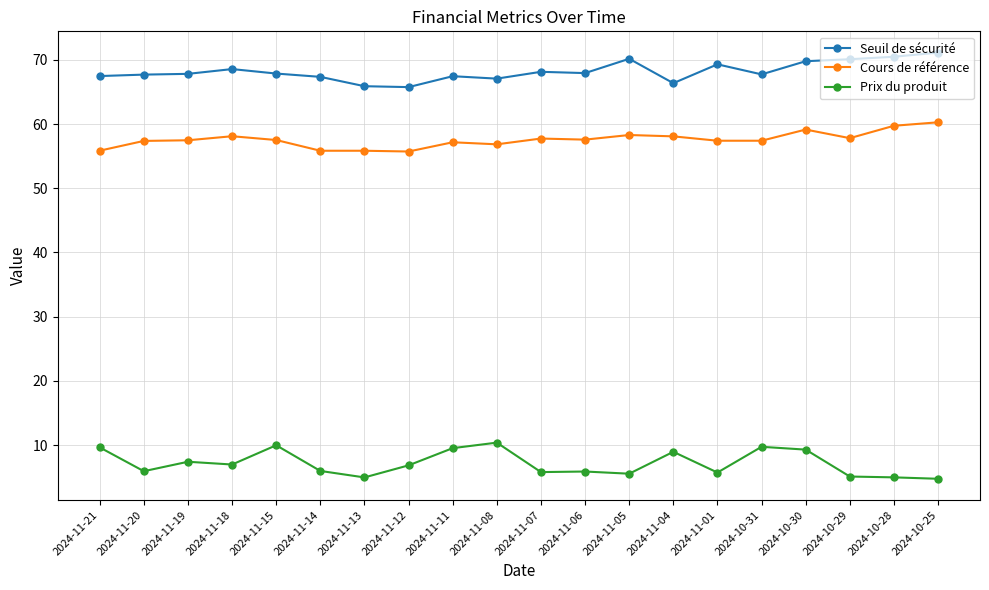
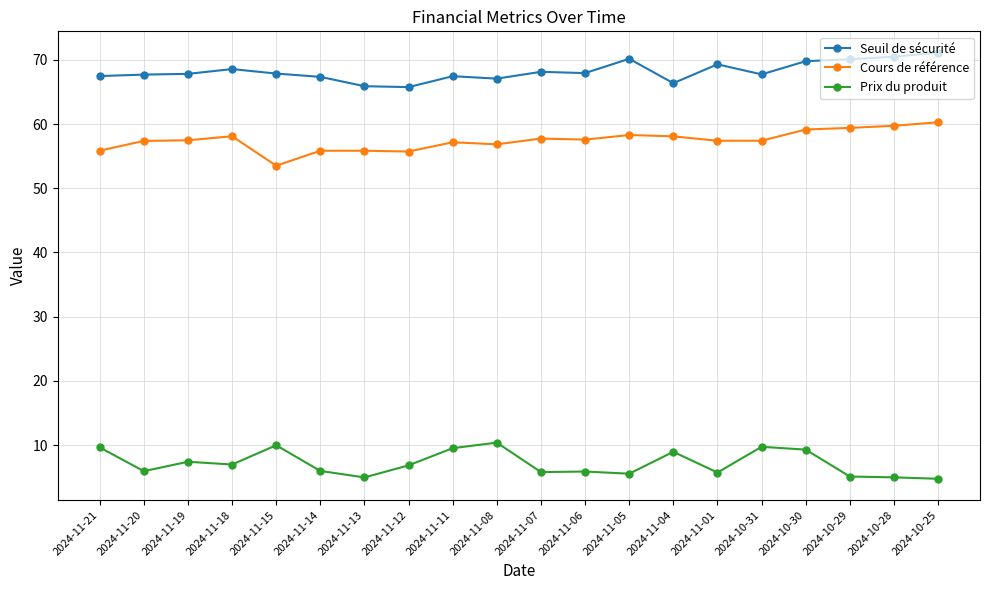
Cours de référence, 2024-11-15: 58 -> 54
Cours de référence, 2024-10-29: 58 -> 59
